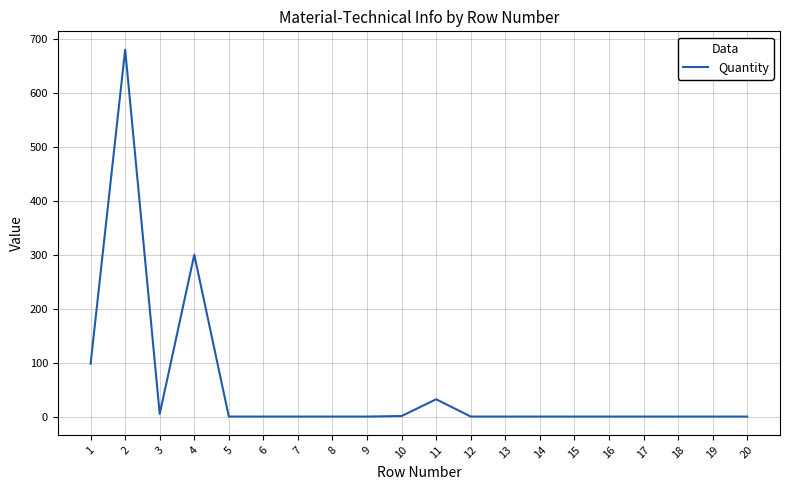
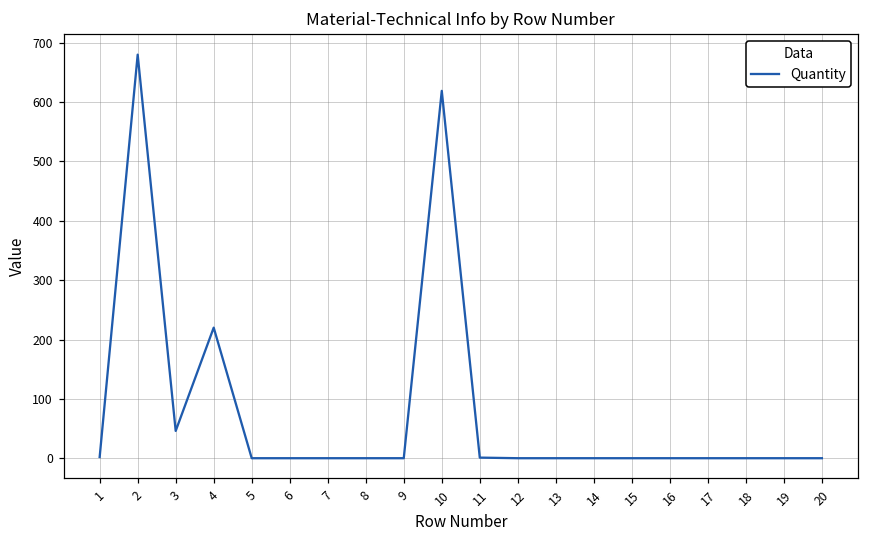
1: 100 -> 0
3: 10 -> 50
4: 300 -> 220
10: 0 -> 620
11: 30 -> 0
